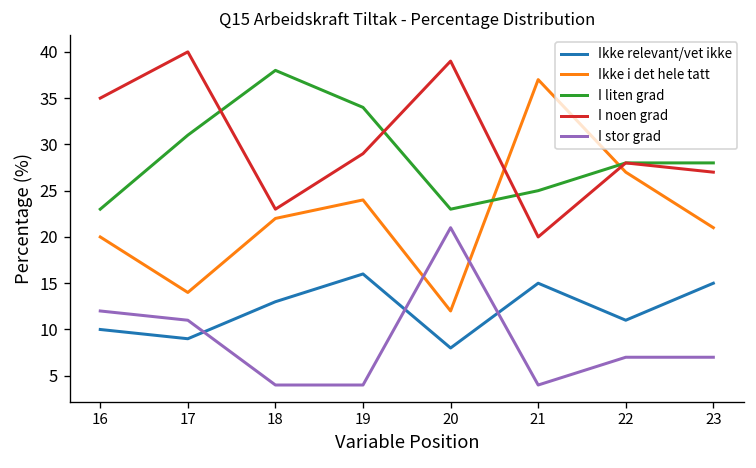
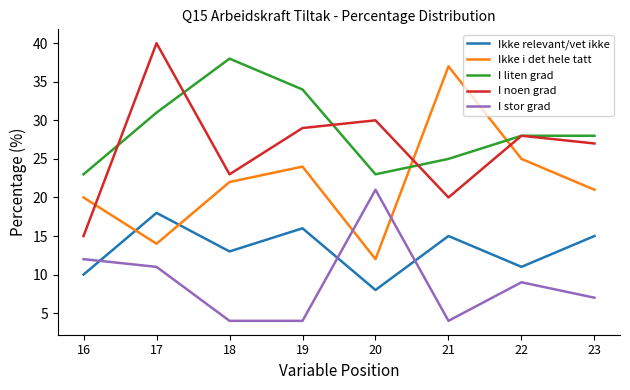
I noen grad, 16: 35 -> 15
Ikke relevant/vet ikke, 17: 9 -> 18
I noen grad, 20: 39 -> 30
Ikke i det hele tatt, 22: 27 -> 25
I stor grad, 22: 7 -> 9
